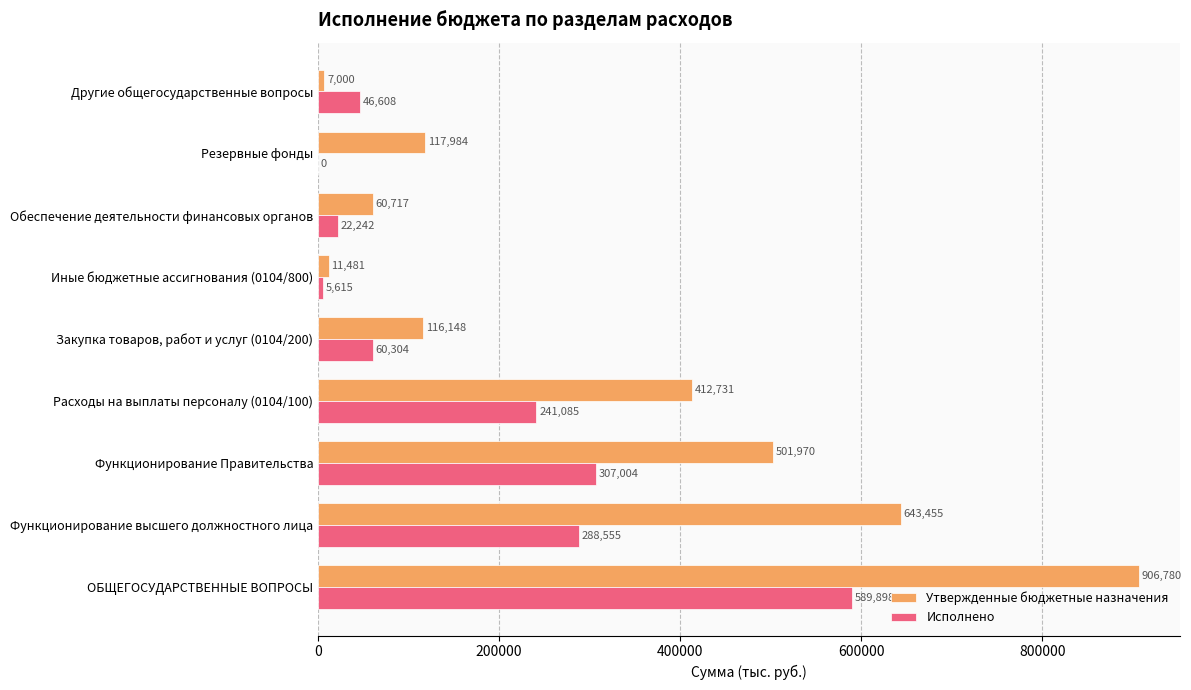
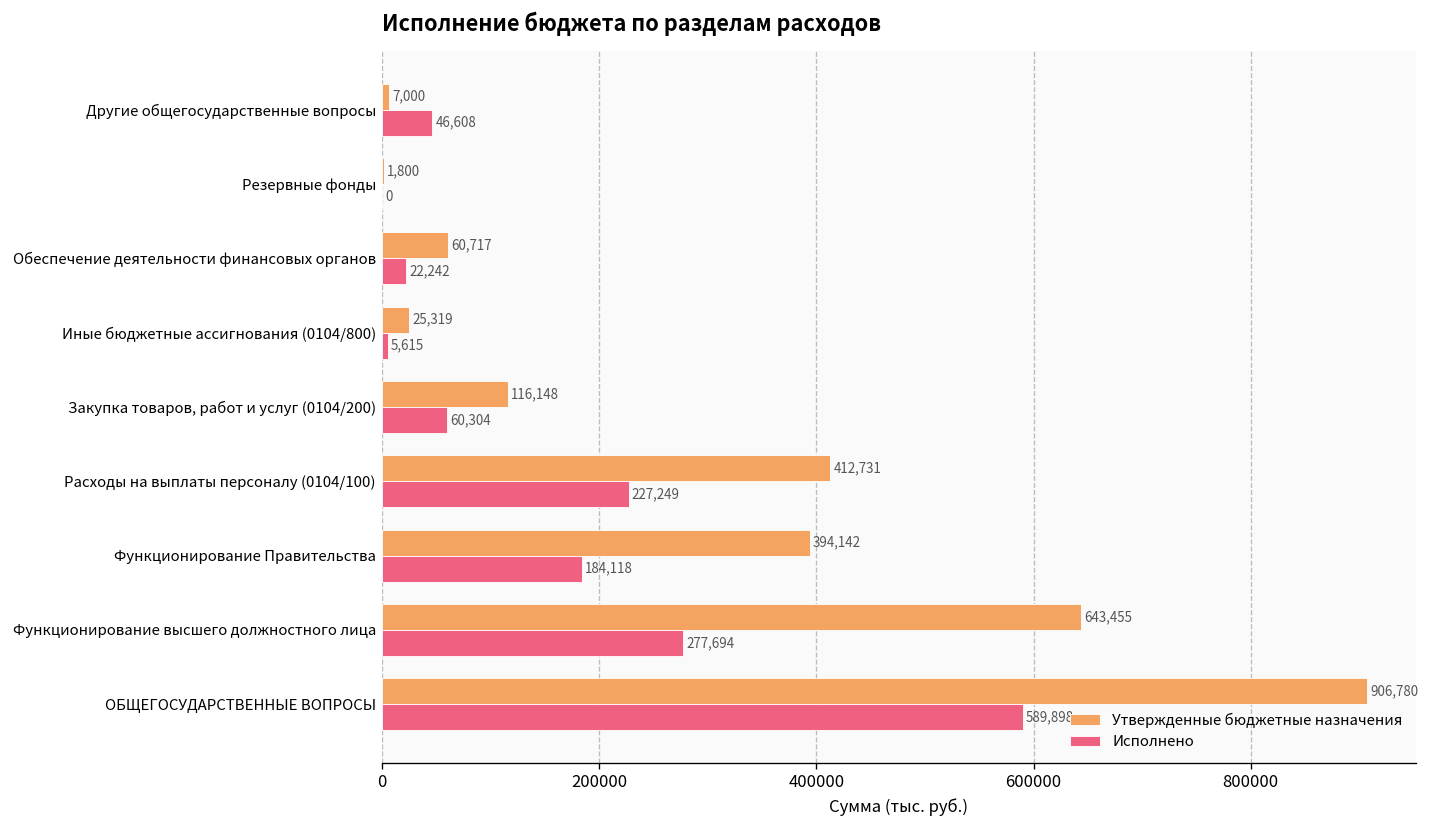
Утвержденные бюджетные назначения, Резервные фонды: 117,984 -> 1,800
Утвержденные бюджетные назначения, Иные бюджетные ассигнования (0104/800): 11,481 -> 25,319
Исполнено, Расходы на выплаты персоналу (0104/100): 241,085 -> 227,249
Утвержденные бюджетные назначения, Функционирование Правительства: 501,970 -> 394,142
Исполнено, Функционирование Правительства: 307,004 -> 184,118
Исполнено, Функционирование высшего должностного лица: 288,555 -> 277,694
